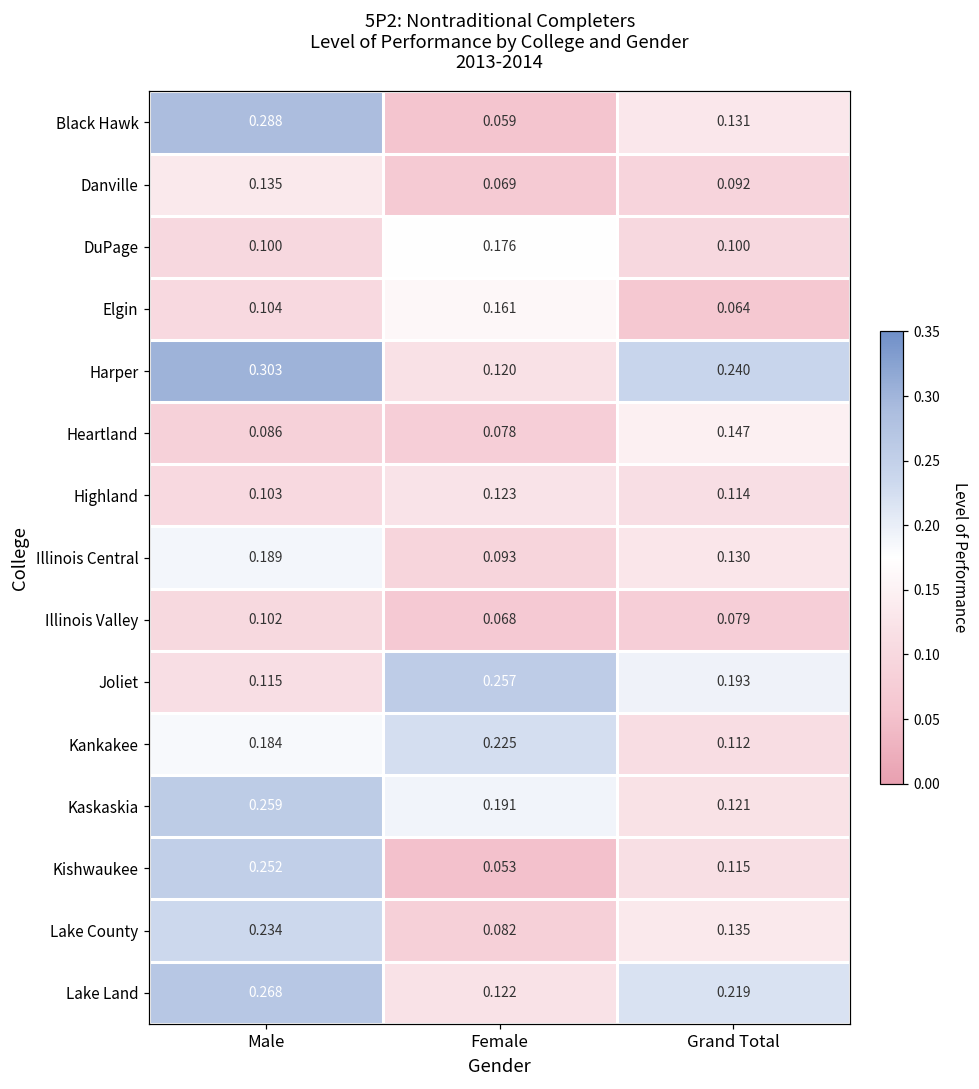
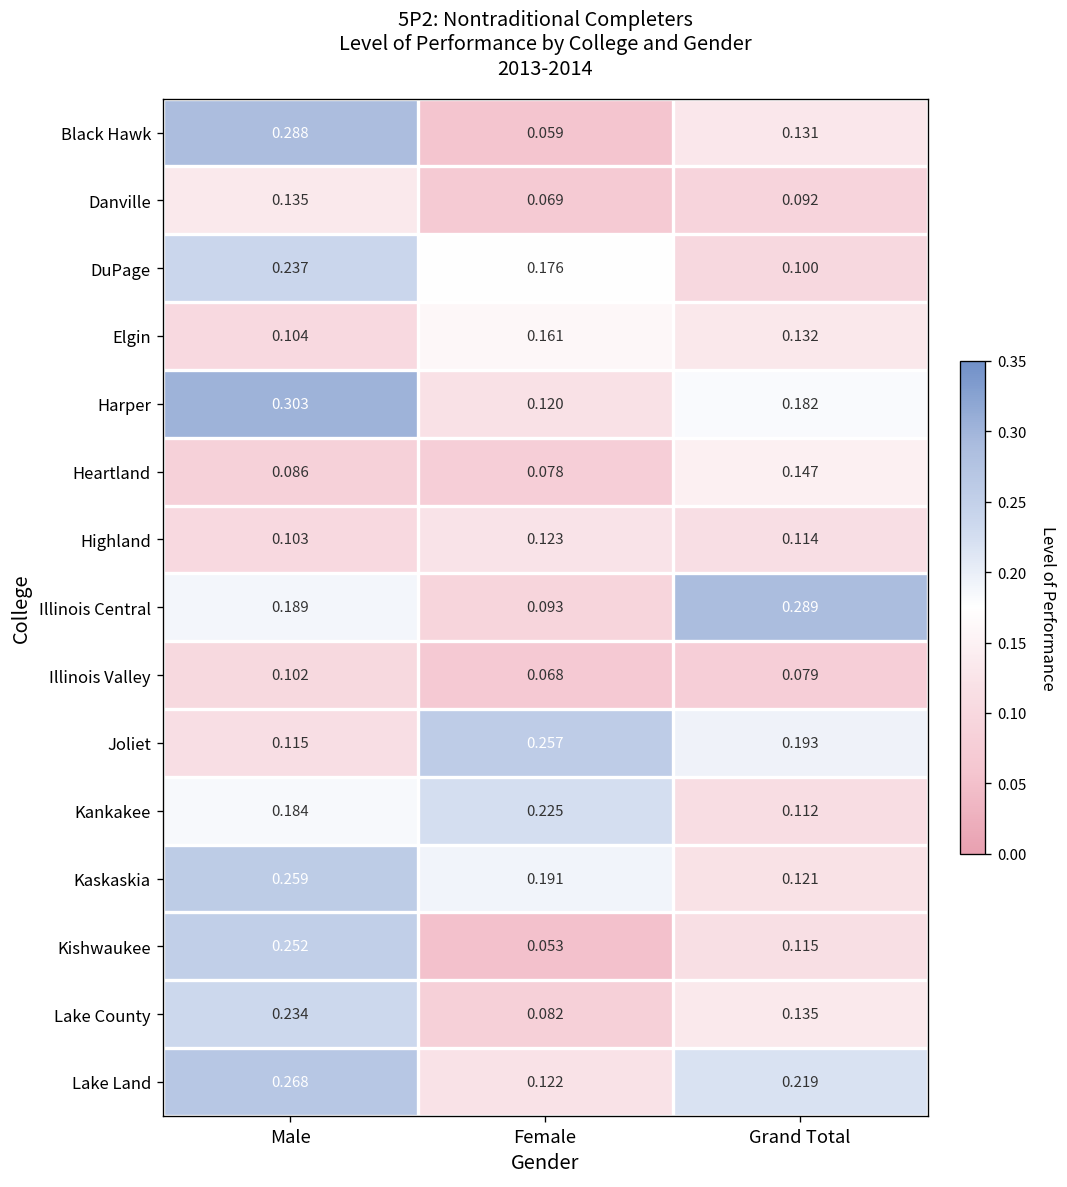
DuPage, Male: 0.100 -> 0.237
Elgin, Grand Total: 0.064 -> 0.132
Harper, Grand Total: 0.240 -> 0.182
Illinois Central, Grand Total: 0.130 -> 0.289
